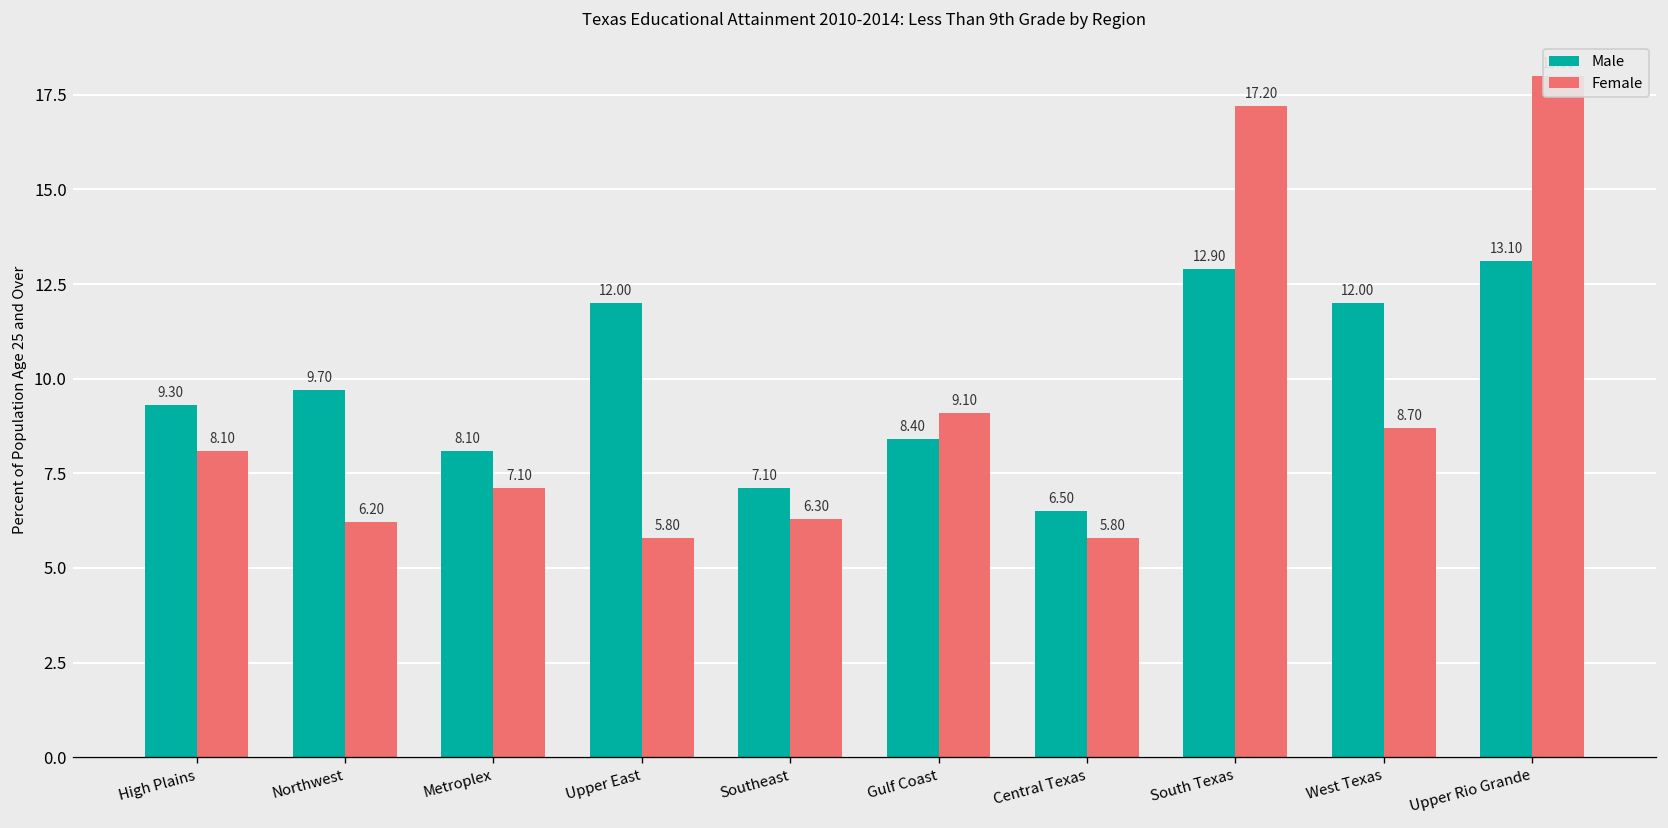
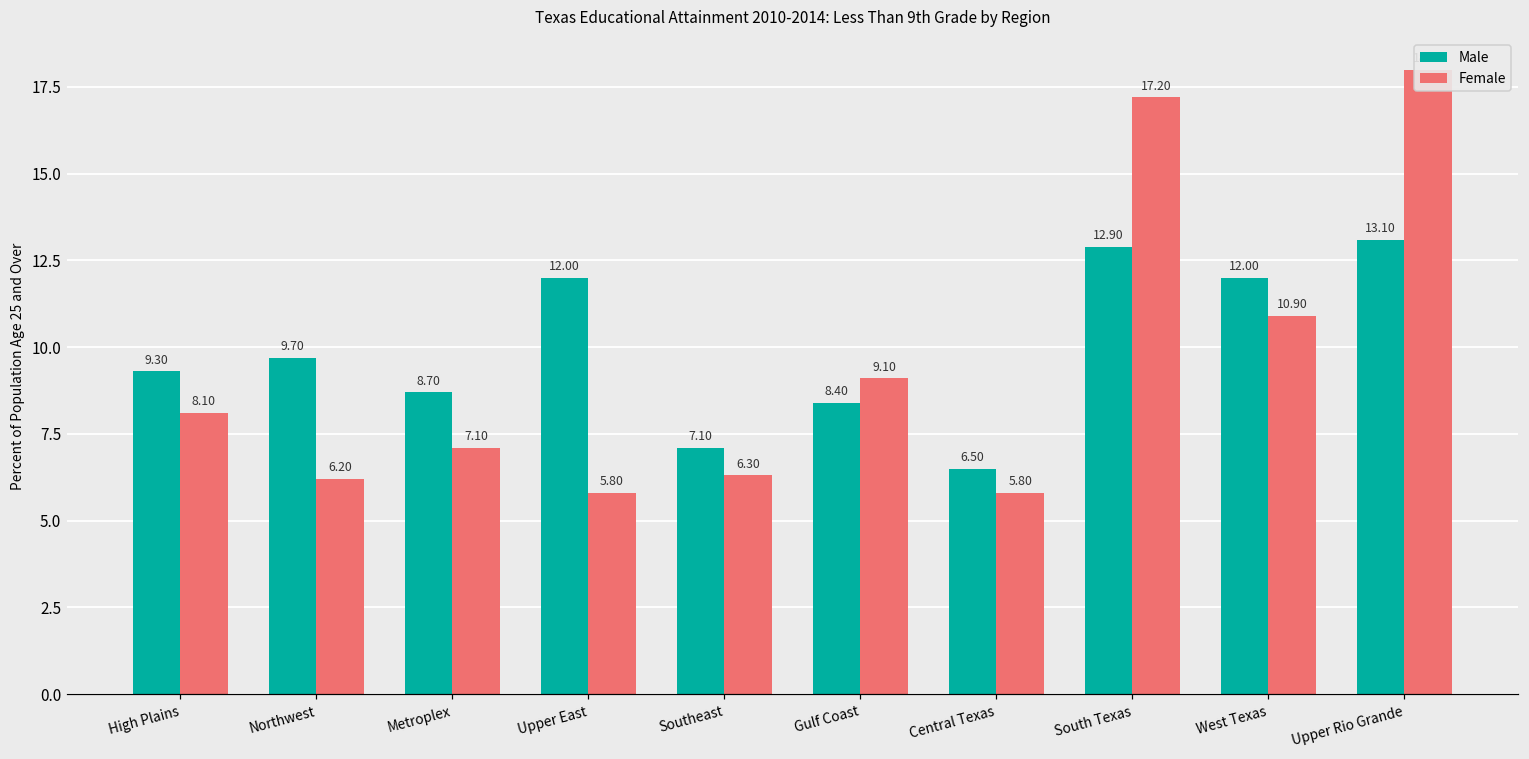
Male, Metroplex: 8.10 -> 8.70
Female, West Texas: 8.70 -> 10.90
